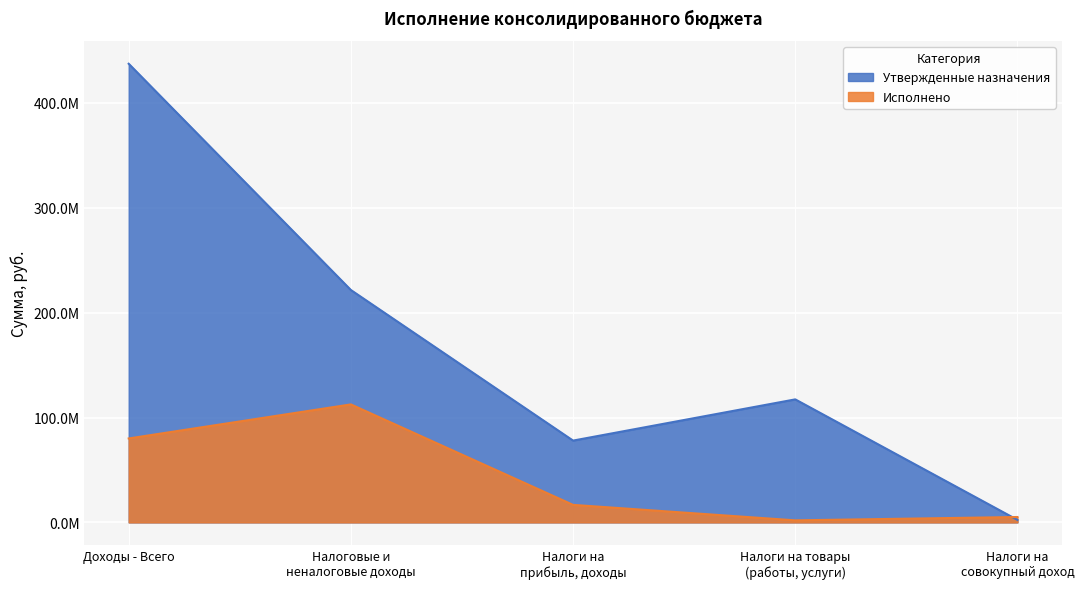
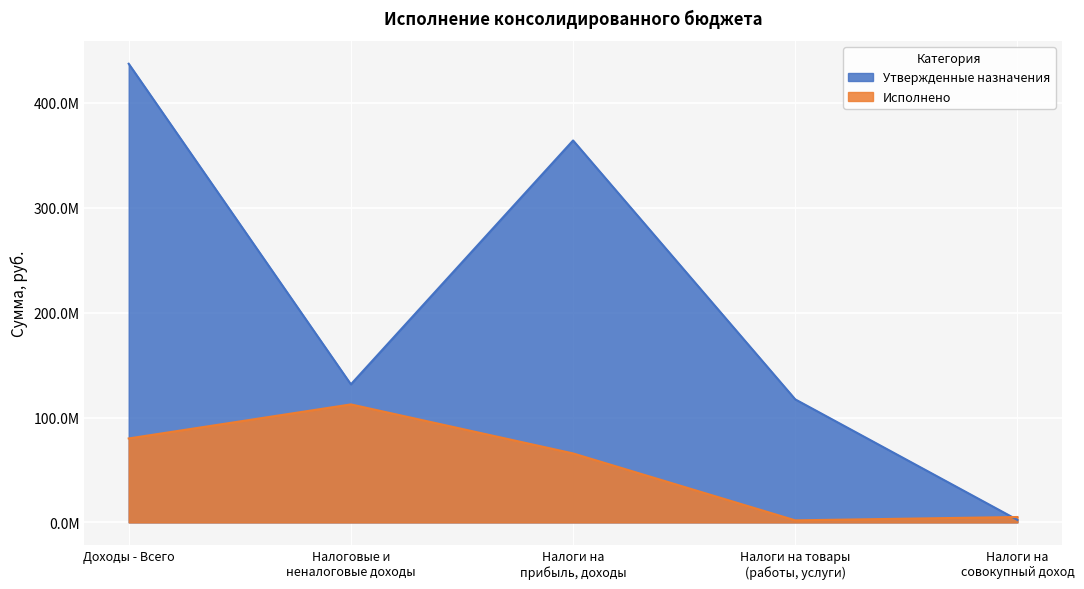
Утвержденные назначения, Налоговые и неналоговые доходы: 222000000 -> 132000000
Утвержденные назначения, Налоги на прибыль, доходы: 78000000 -> 364000000
Исполнено, Налоги на прибыль, доходы: 17000000 -> 66000000
